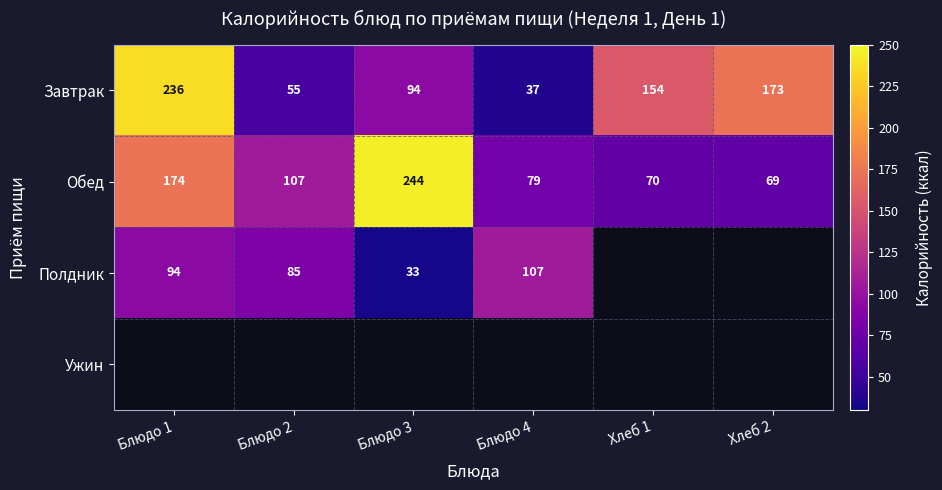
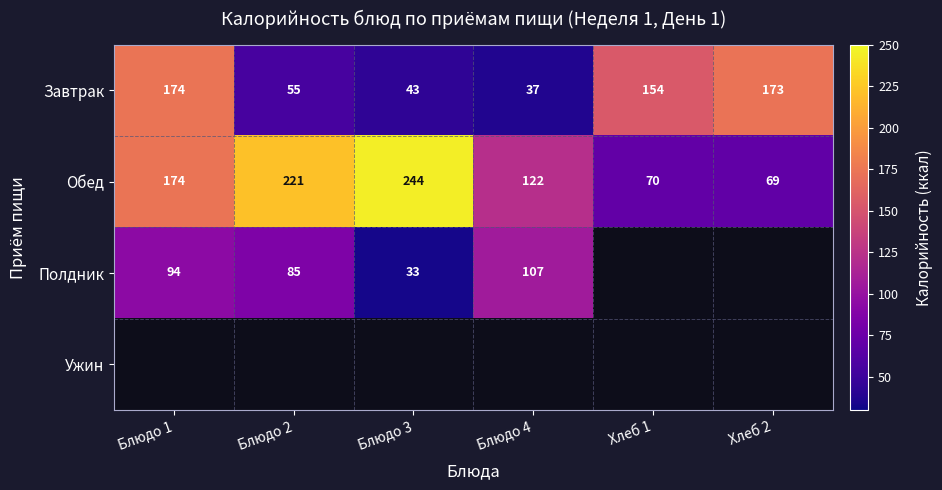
Завтрак, Блюдо 1: 236 -> 174
Завтрак, Блюдо 3: 94 -> 43
Обед, Блюдо 2: 107 -> 221
Обед, Блюдо 4: 79 -> 122
